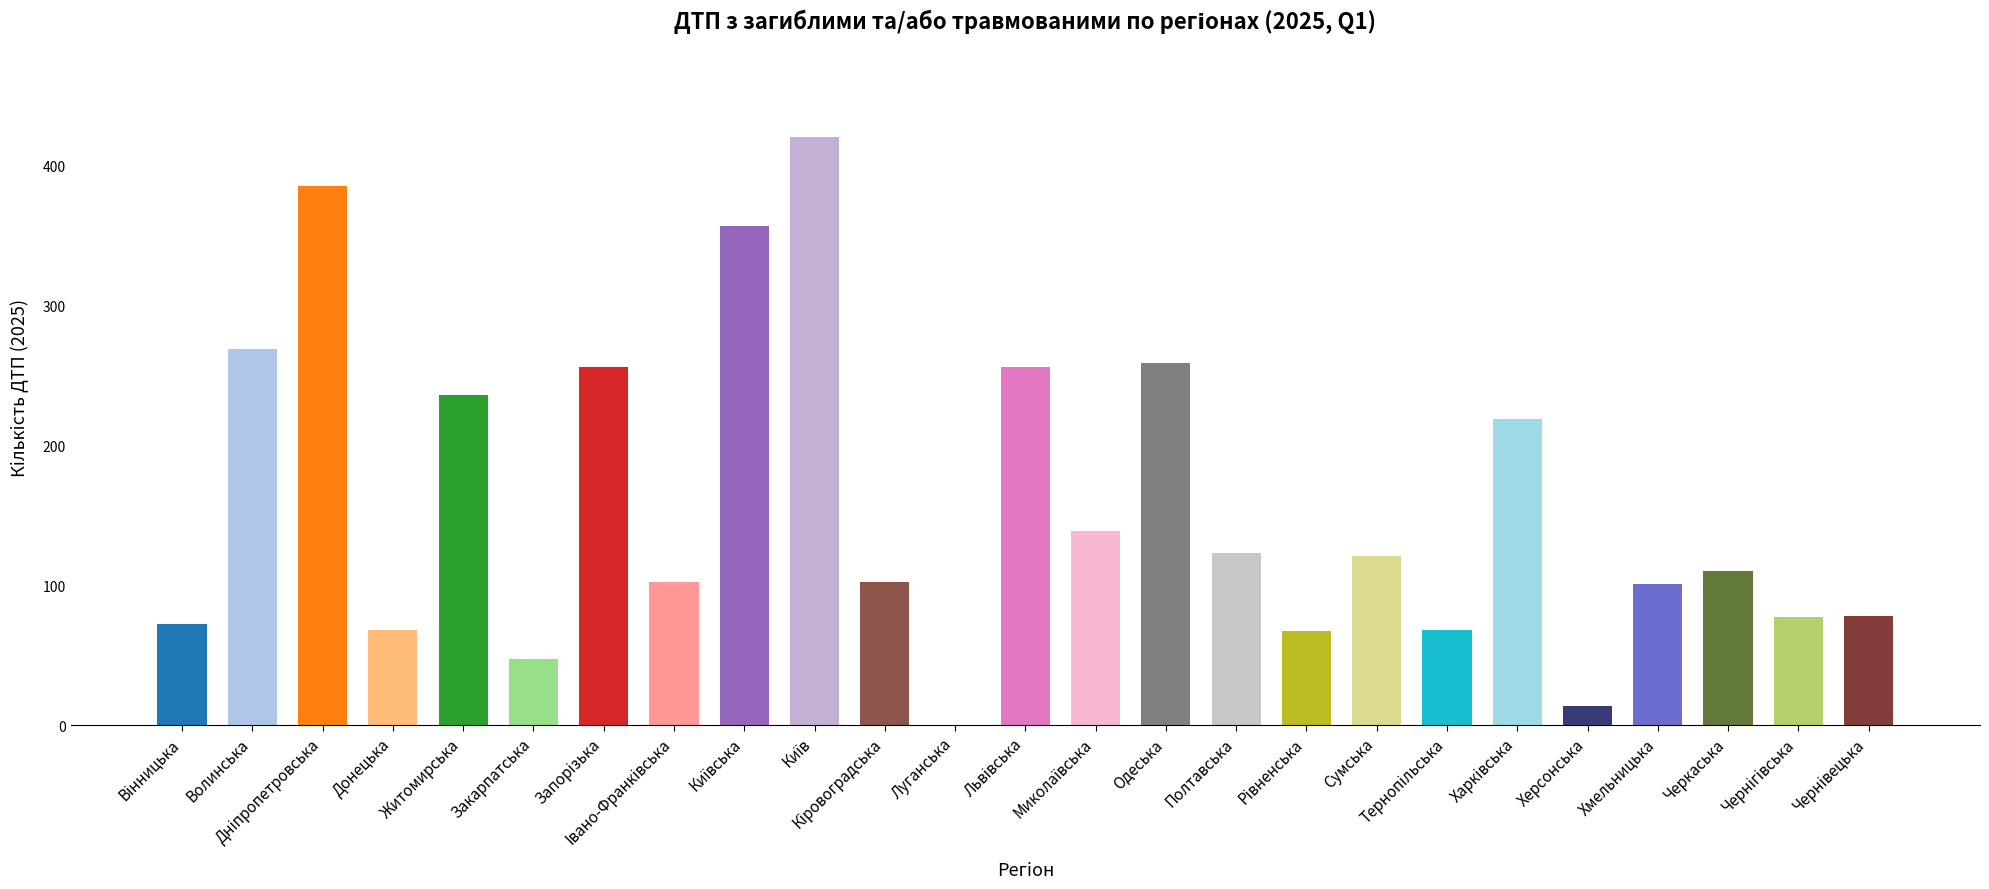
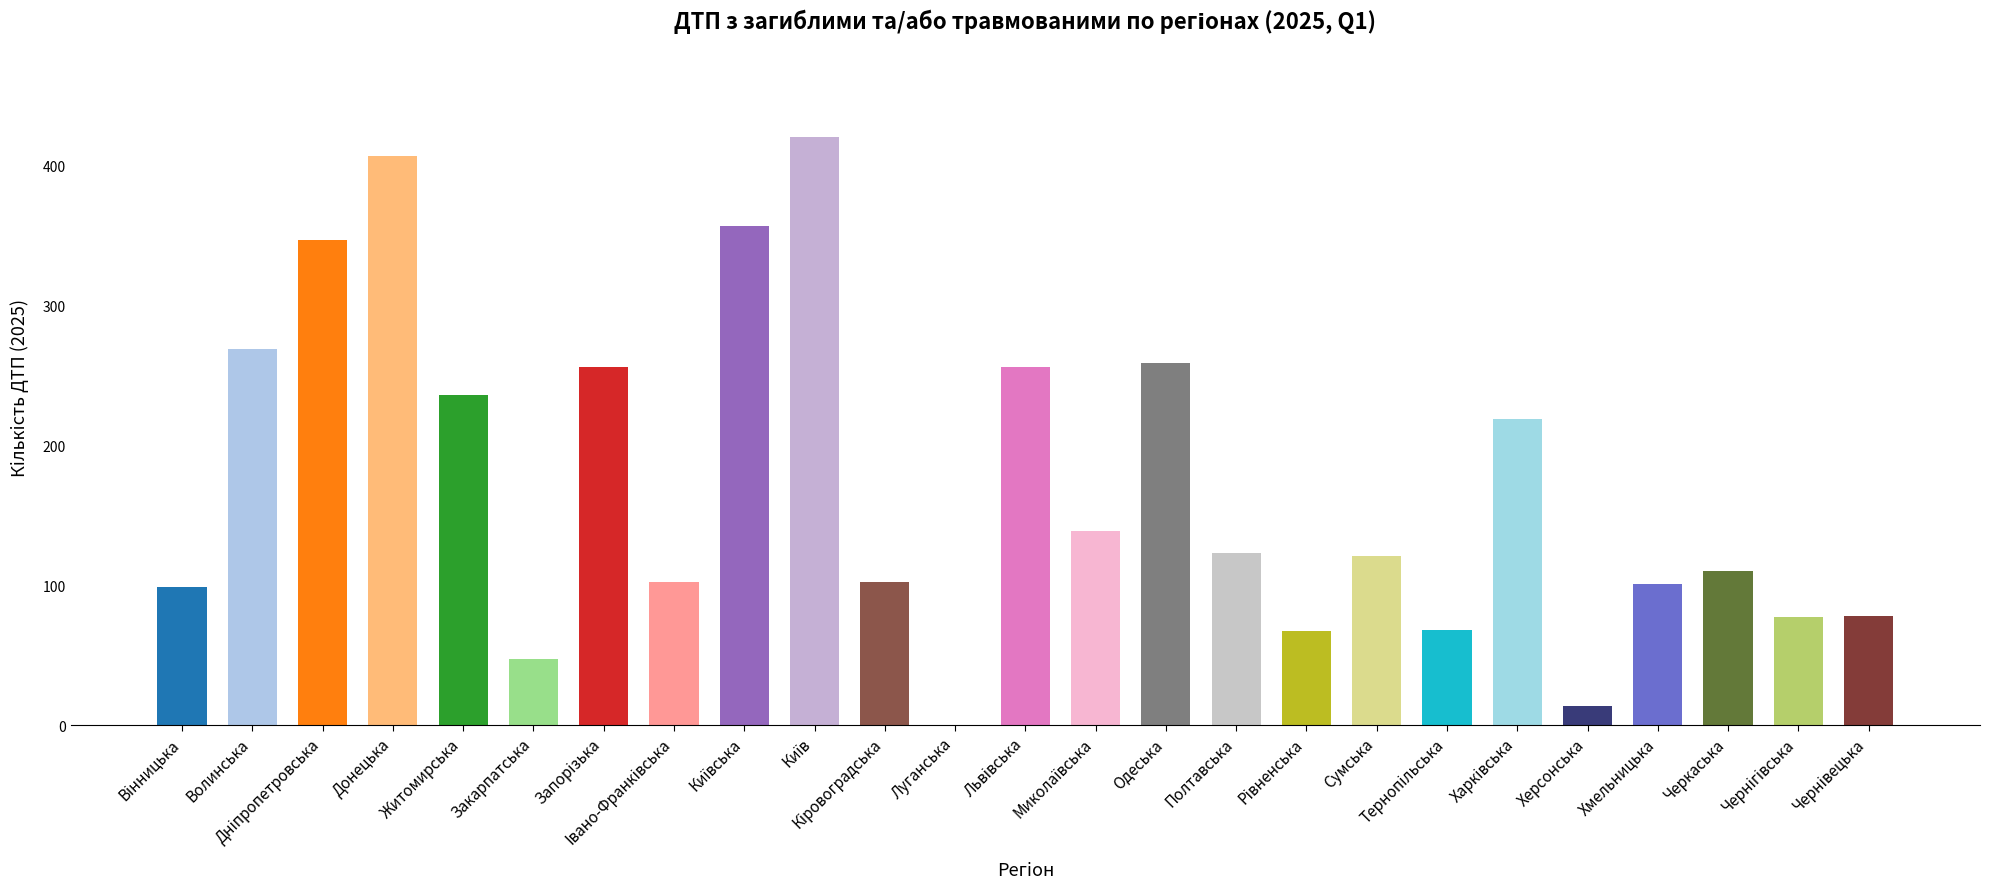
Вінницька: 72 -> 99
Дніпропетровська: 385 -> 347
Донецька: 68 -> 407
